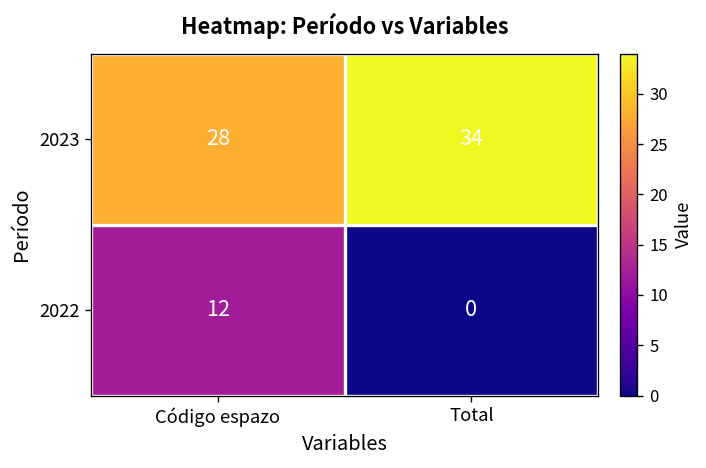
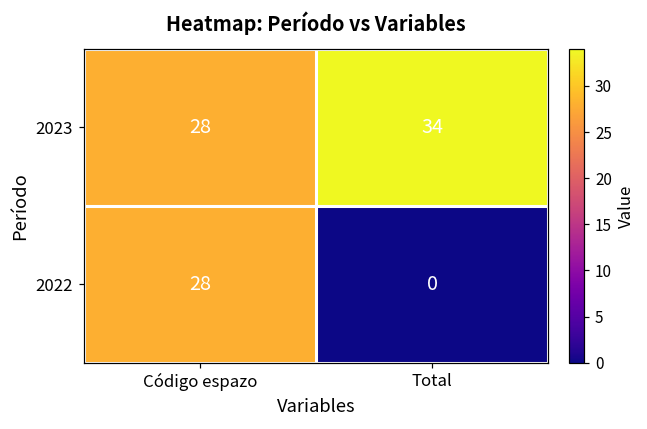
2022, Código espazo: 12 -> 28
